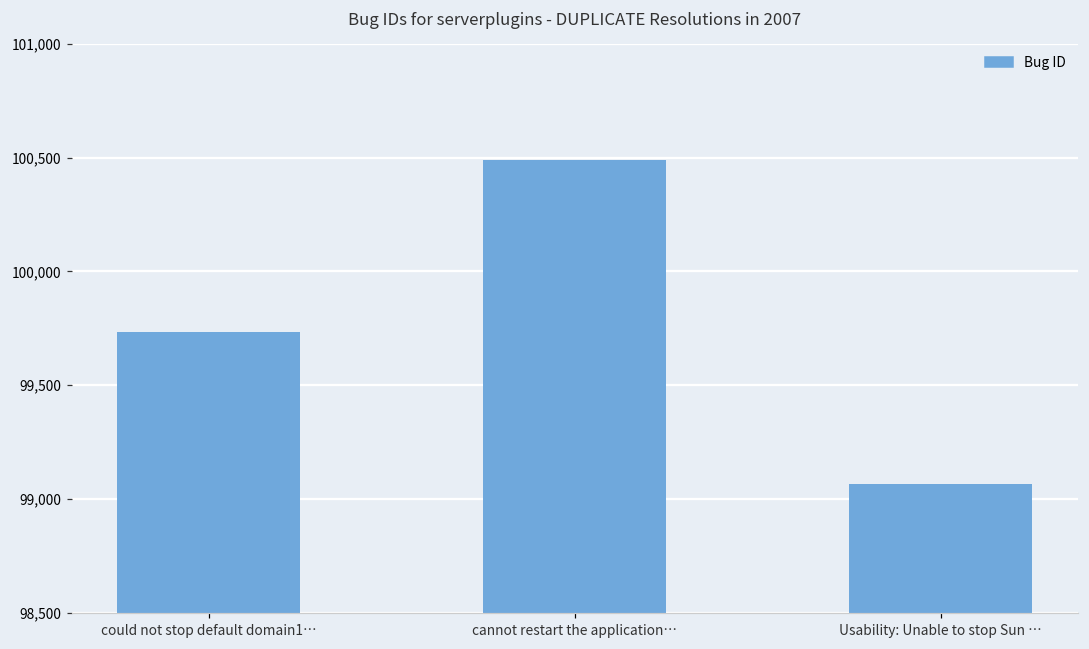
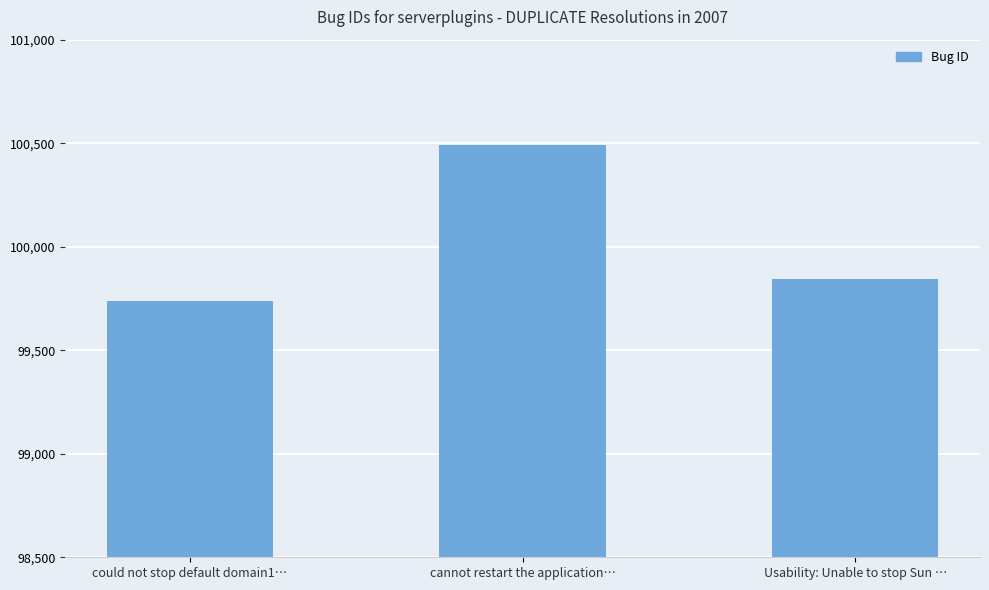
Usability: Unable to stop Sun …: 99,070 -> 99,840
